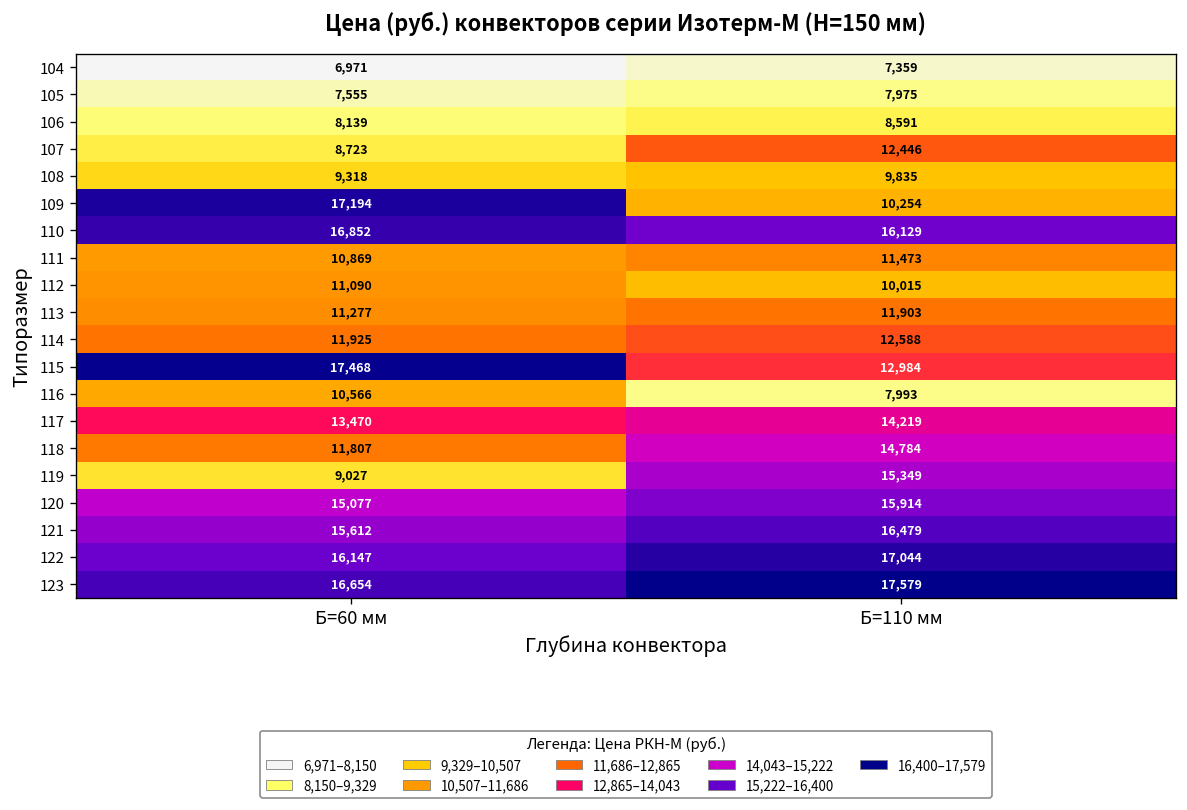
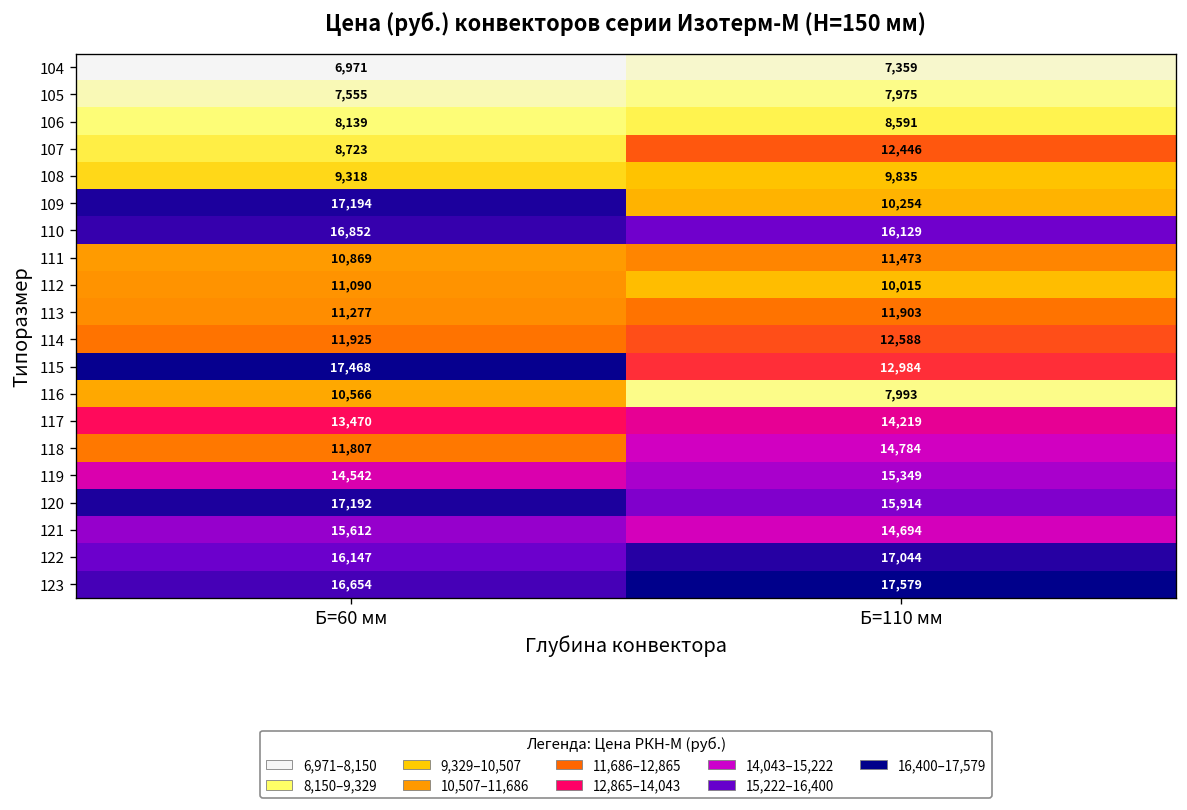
119, Б=60 мм: 9,027 -> 14,542
120, Б=60 мм: 15,077 -> 17,192
121, Б=110 мм: 16,479 -> 14,694
